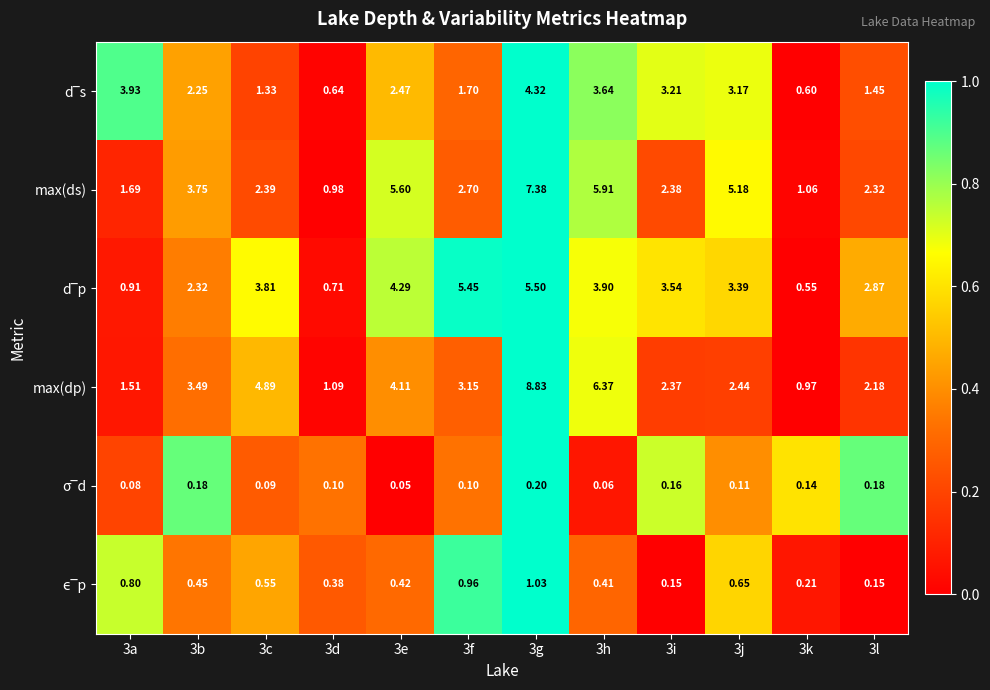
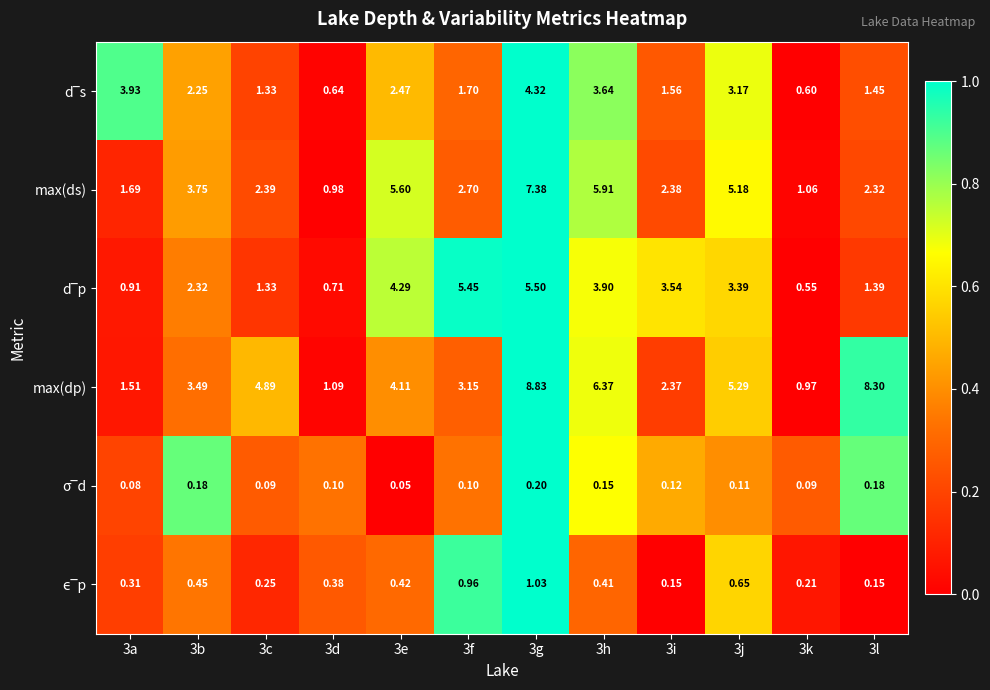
d‾s, 3i: 3.21 -> 1.56
d‾p, 3c: 3.81 -> 1.33
d‾p, 3l: 2.87 -> 1.39
max(dp), 3j: 2.44 -> 5.29
max(dp), 3l: 2.18 -> 8.30
σ‾d, 3h: 0.06 -> 0.15
σ‾d, 3i: 0.16 -> 0.12
σ‾d, 3k: 0.14 -> 0.09
ϵ‾p, 3a: 0.80 -> 0.31
ϵ‾p, 3c: 0.55 -> 0.25
